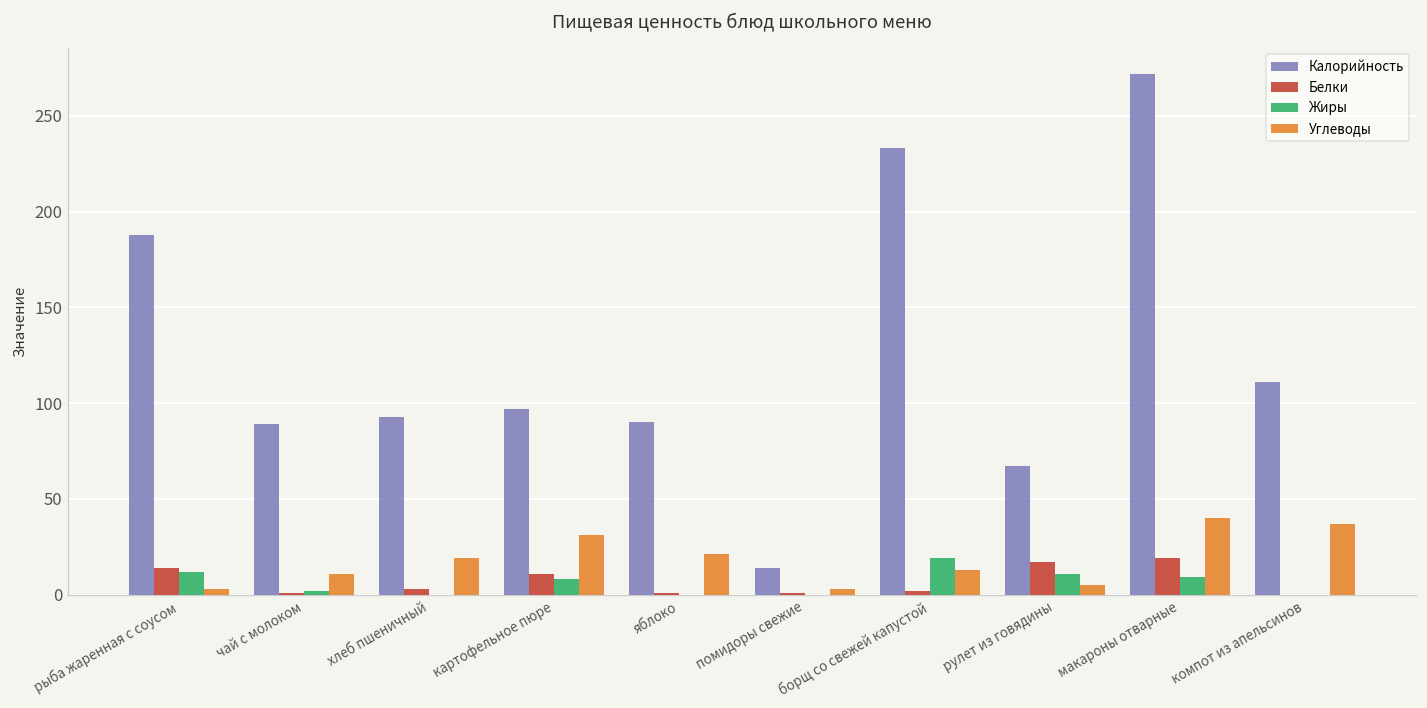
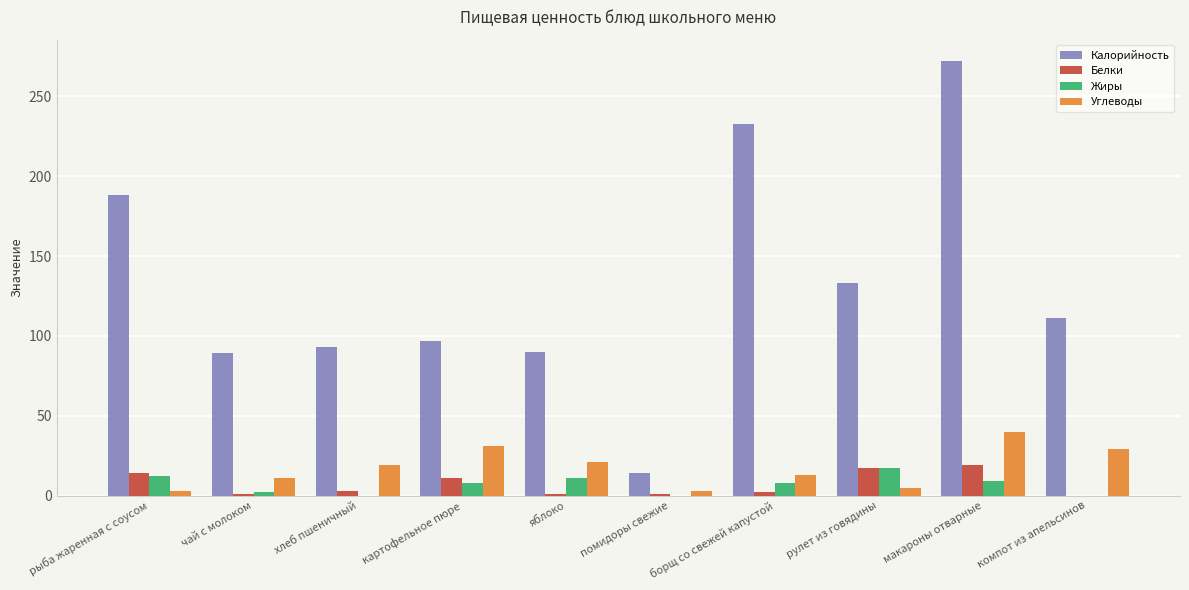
Жиры, яблоко: 0 -> 11
Жиры, борщ со свежей капустой: 19 -> 8
Калорийность, рулет из говядины: 67 -> 133
Жиры, рулет из говядины: 11 -> 17
Углеводы, компот из апельсинов: 37 -> 29
